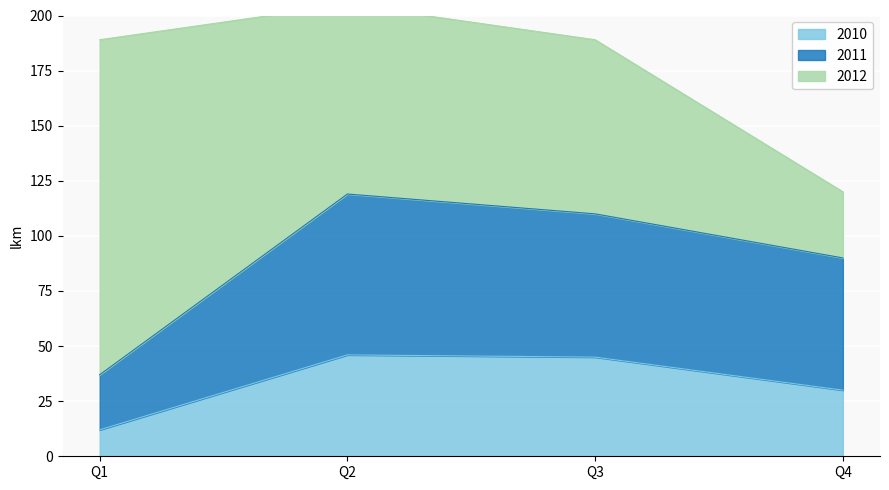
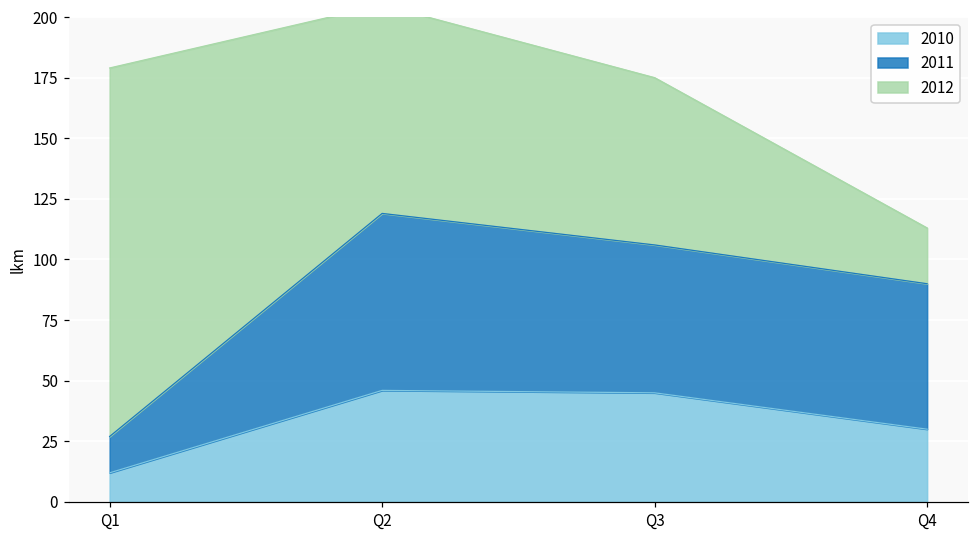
2011, Q1: 25 -> 15
2011, Q3: 65 -> 61
2012, Q3: 79 -> 69
2012, Q4: 30 -> 23
